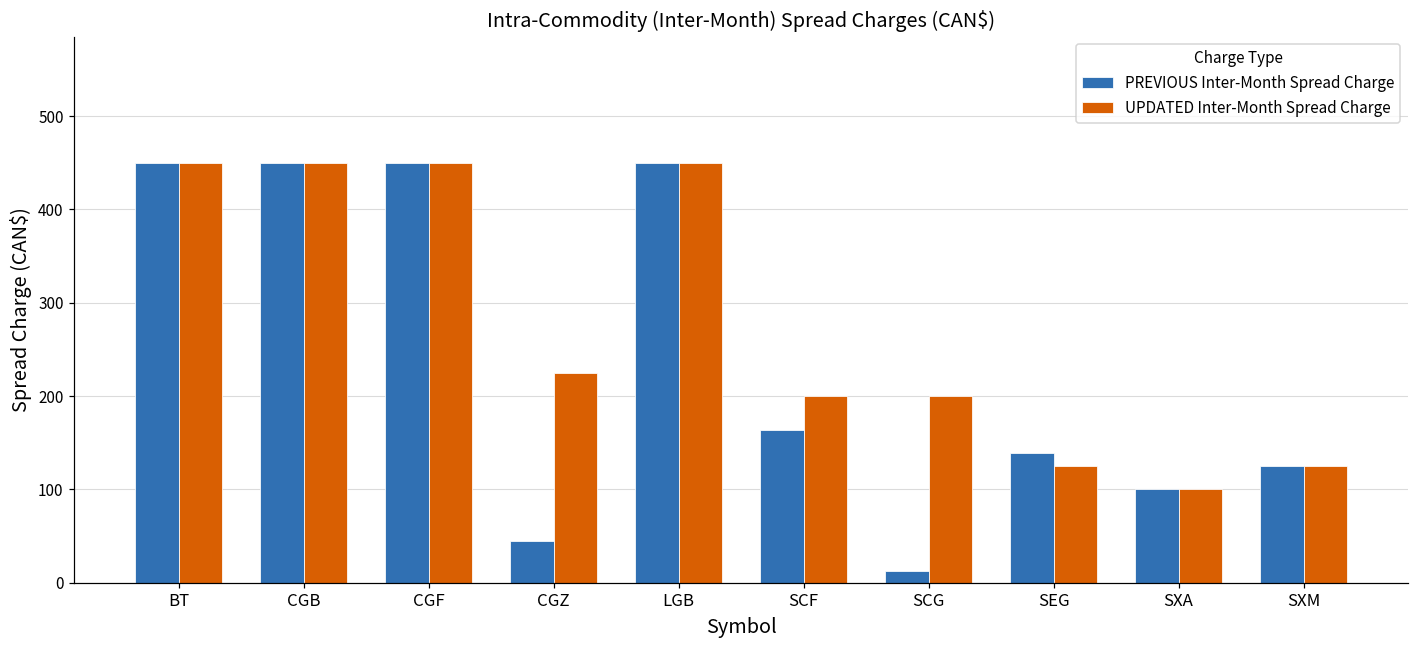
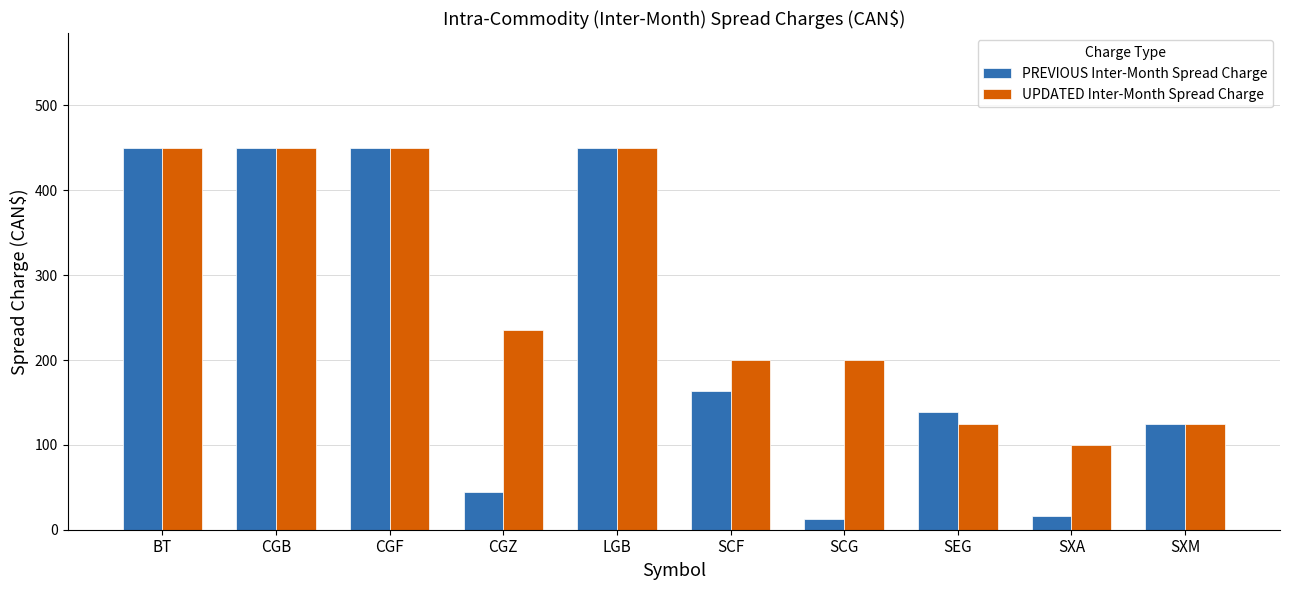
UPDATED Inter-Month Spread Charge, CGZ: 230 -> 240
PREVIOUS Inter-Month Spread Charge, SXA: 100 -> 20
